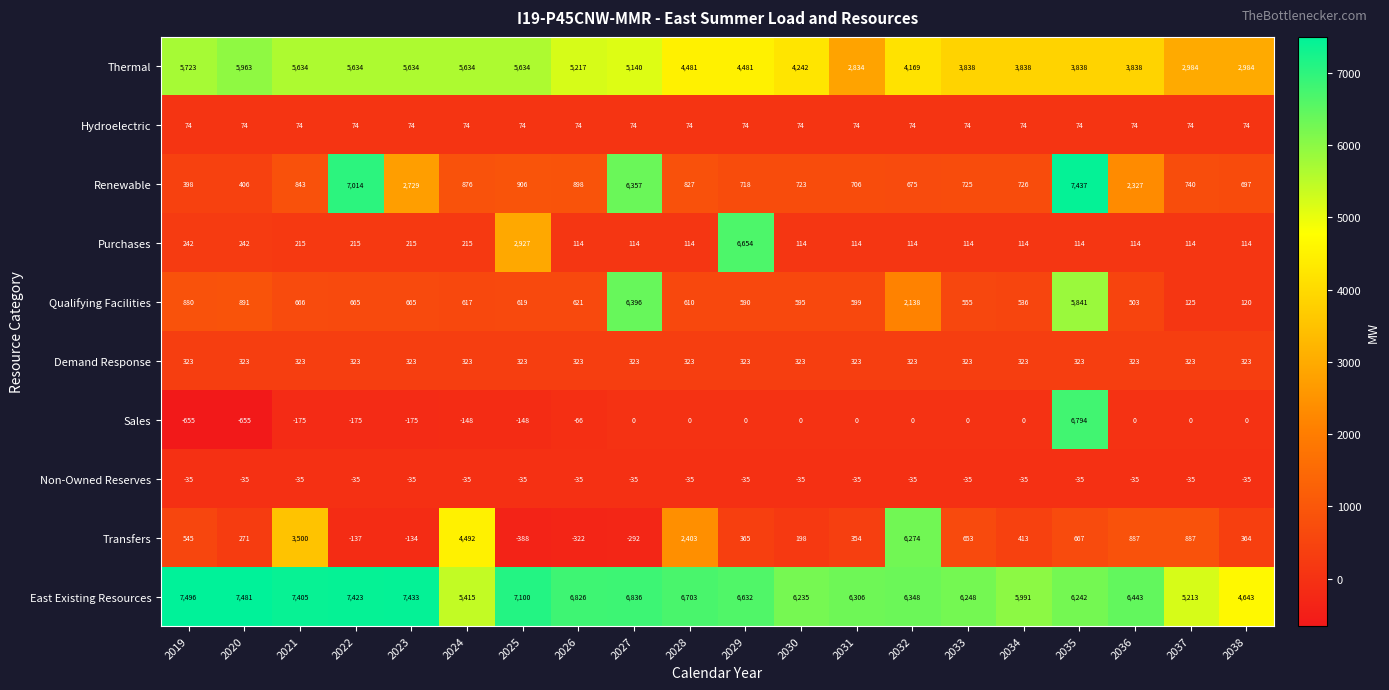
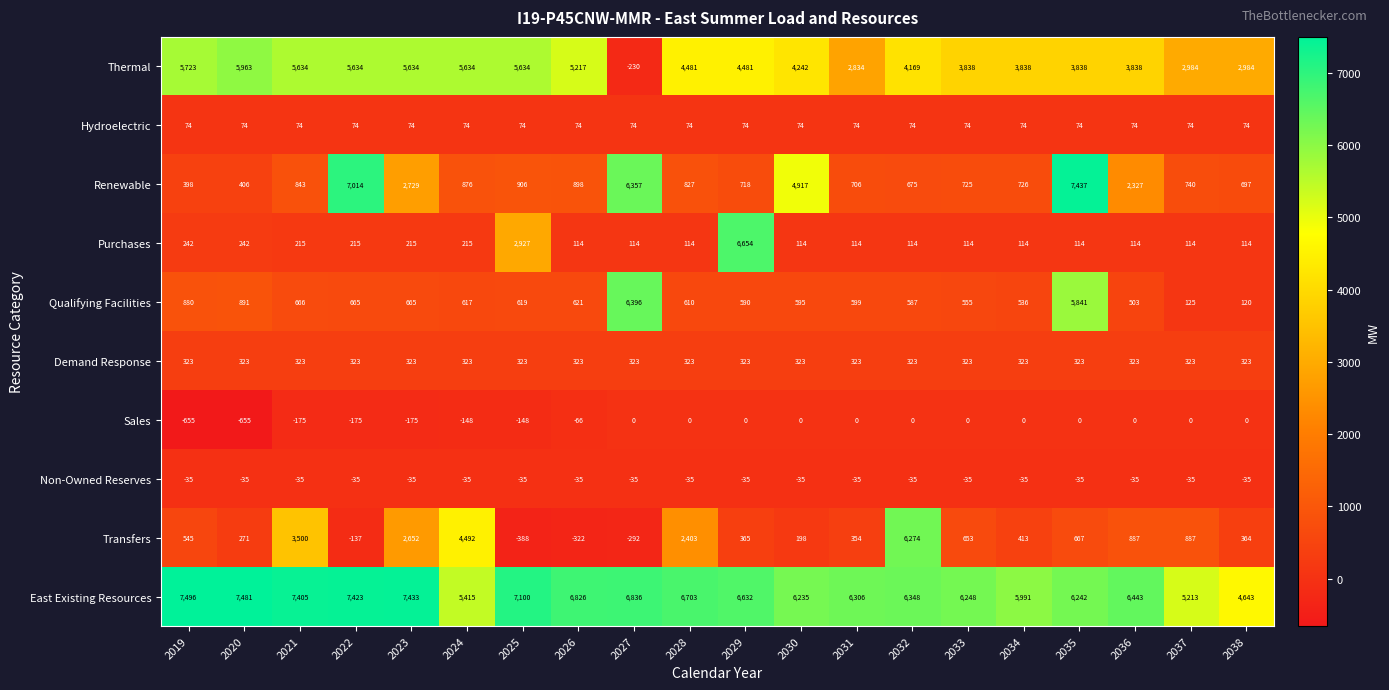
Thermal, 2027: 5,140 -> -230
Renewable, 2030: 723 -> 4,917
Qualifying Facilities, 2032: 2,138 -> 587
Sales, 2035: 6,794 -> 0
Transfers, 2023: -134 -> 2,652
